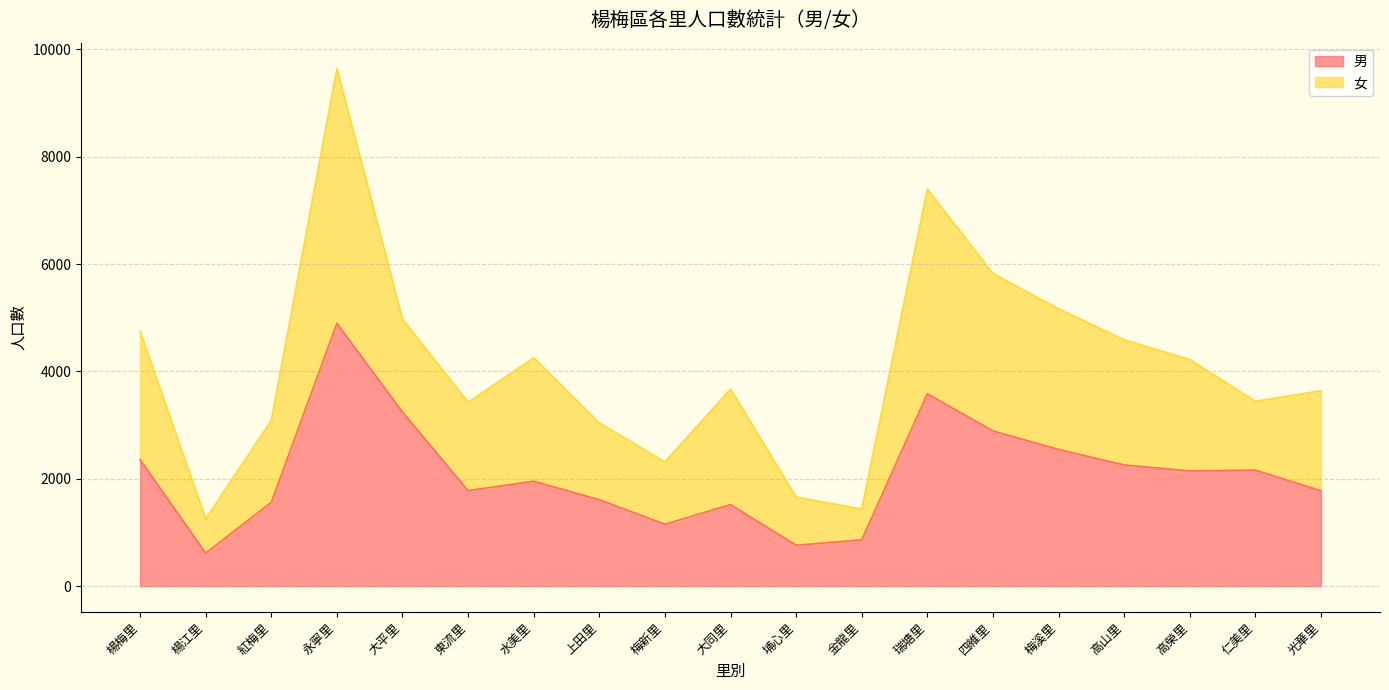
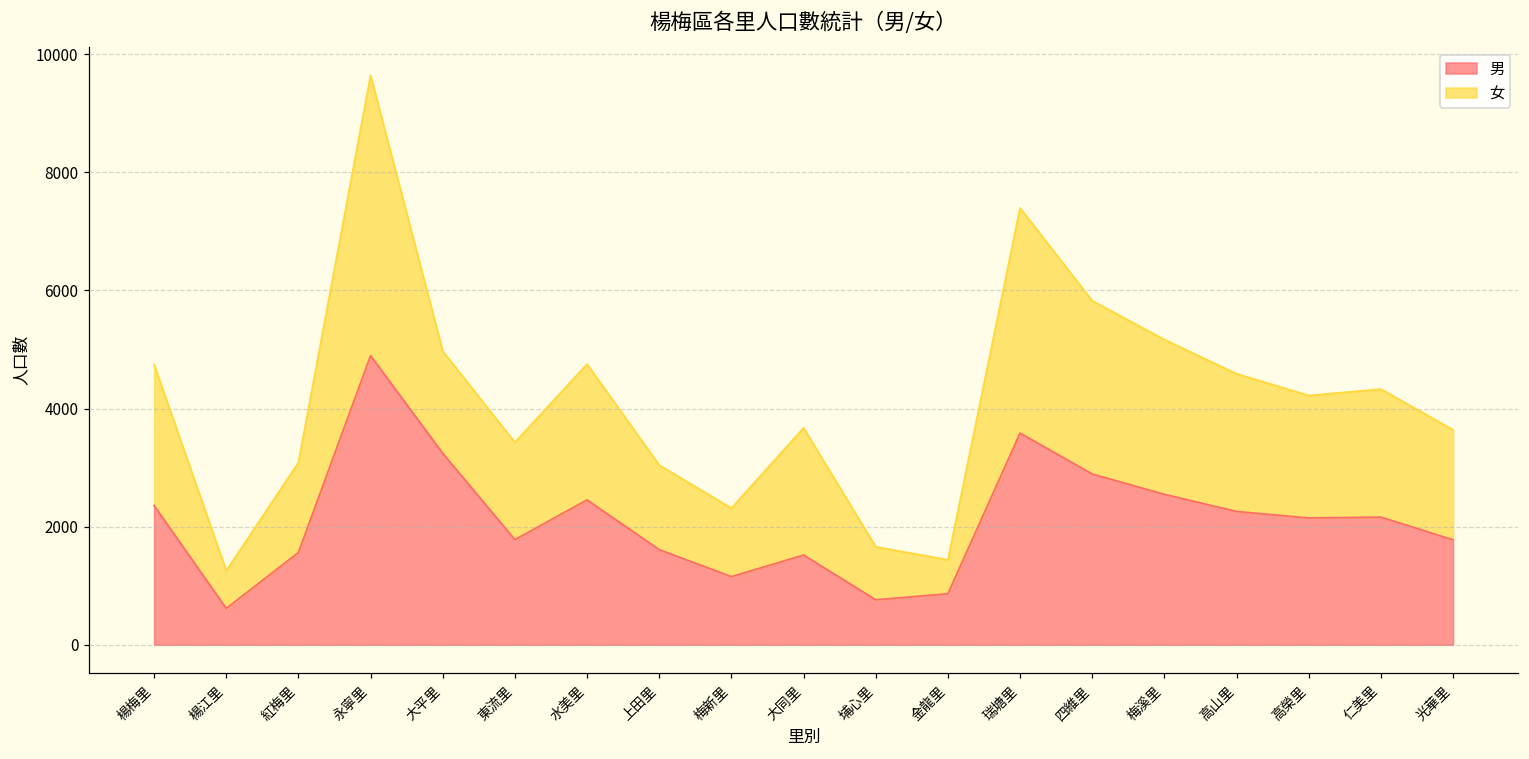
男, 水美里: 2000 -> 2500
女, 仁美里: 1300 -> 2200
